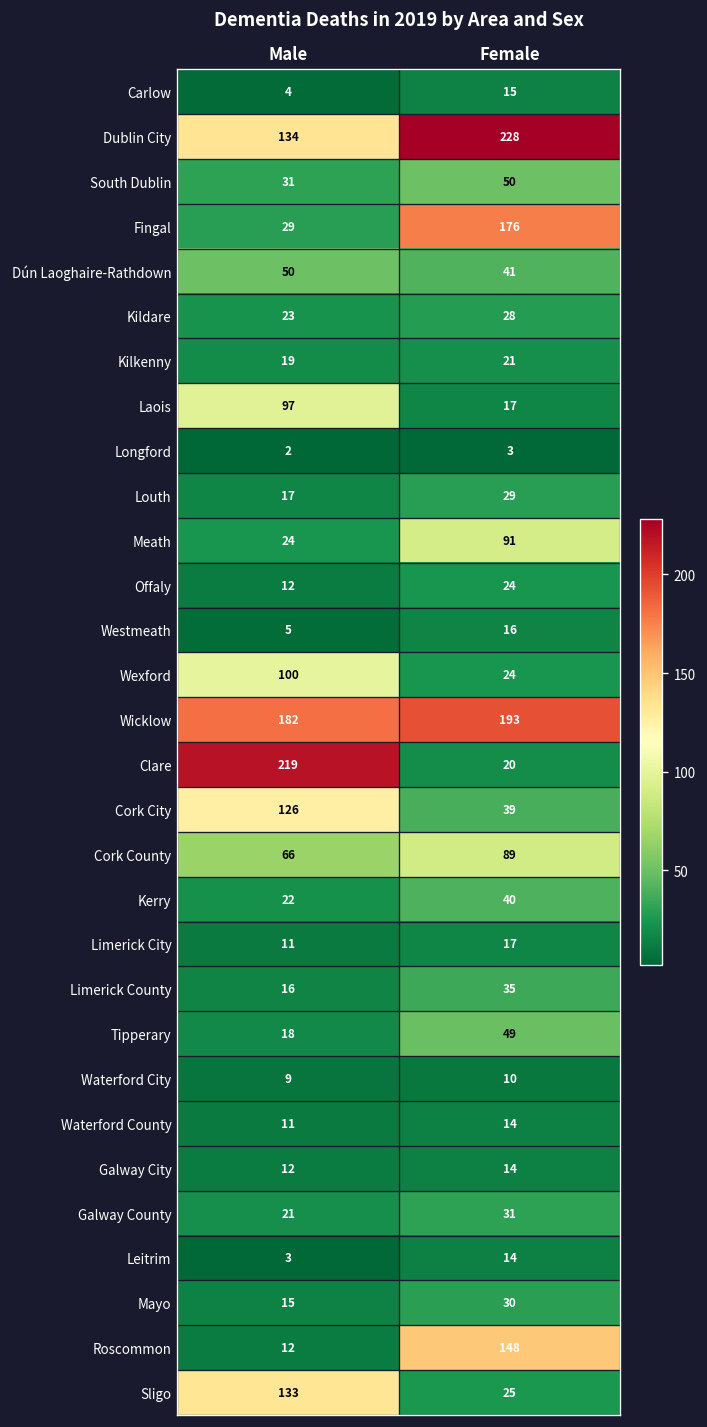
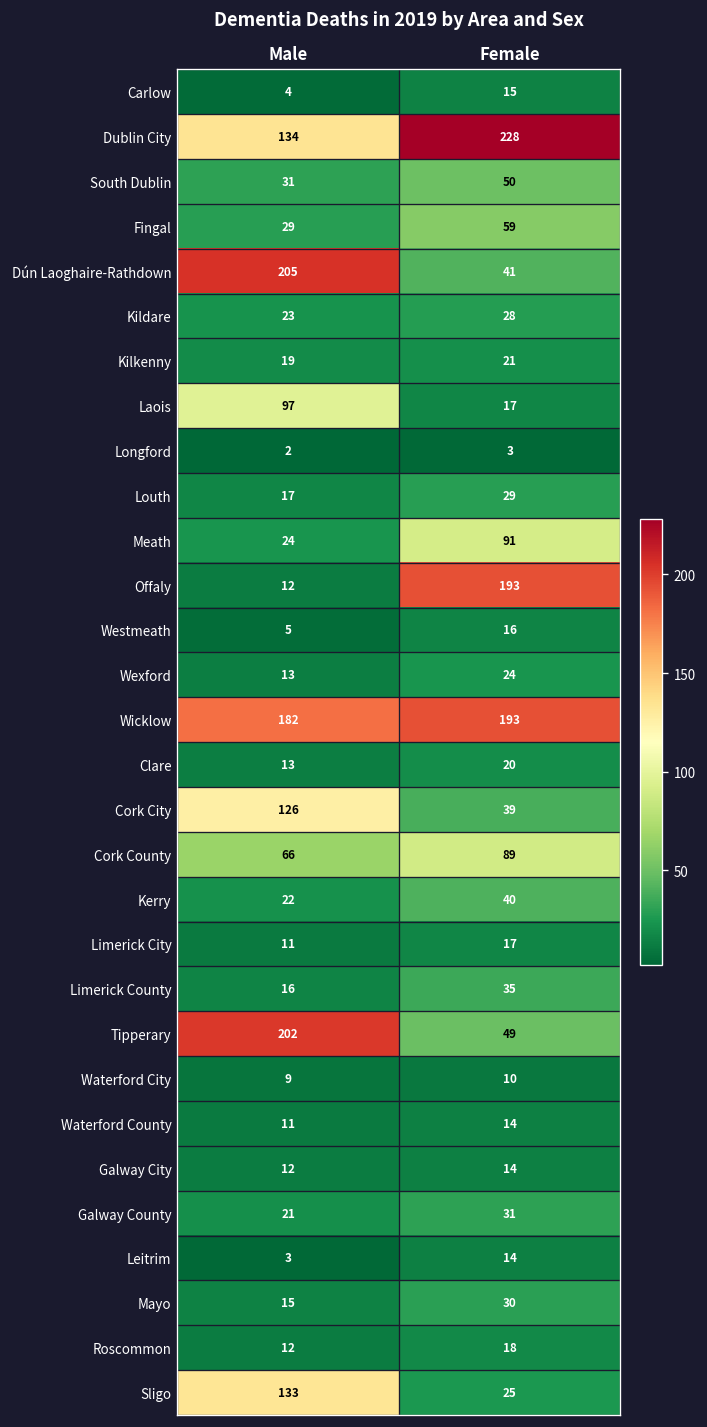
Fingal, Female: 176 -> 59
Dún Laoghaire-Rathdown, Male: 50 -> 205
Offaly, Female: 24 -> 193
Wexford, Male: 100 -> 13
Clare, Male: 219 -> 13
Tipperary, Male: 18 -> 202
Roscommon, Female: 148 -> 18
